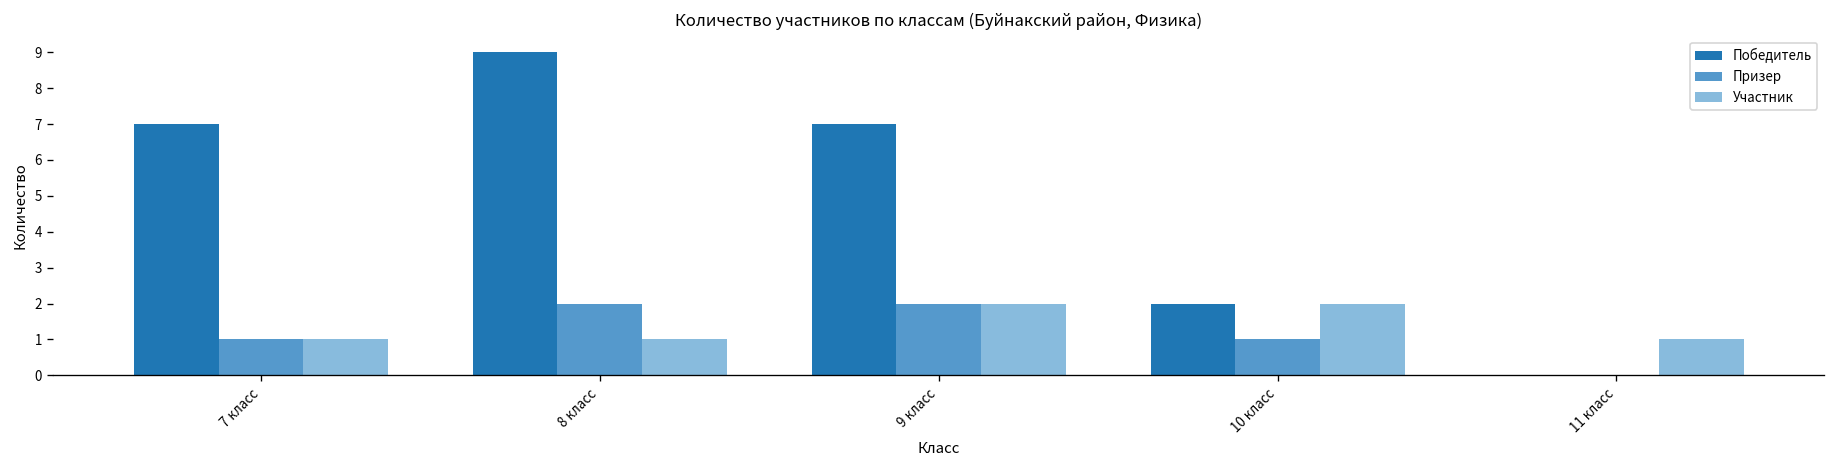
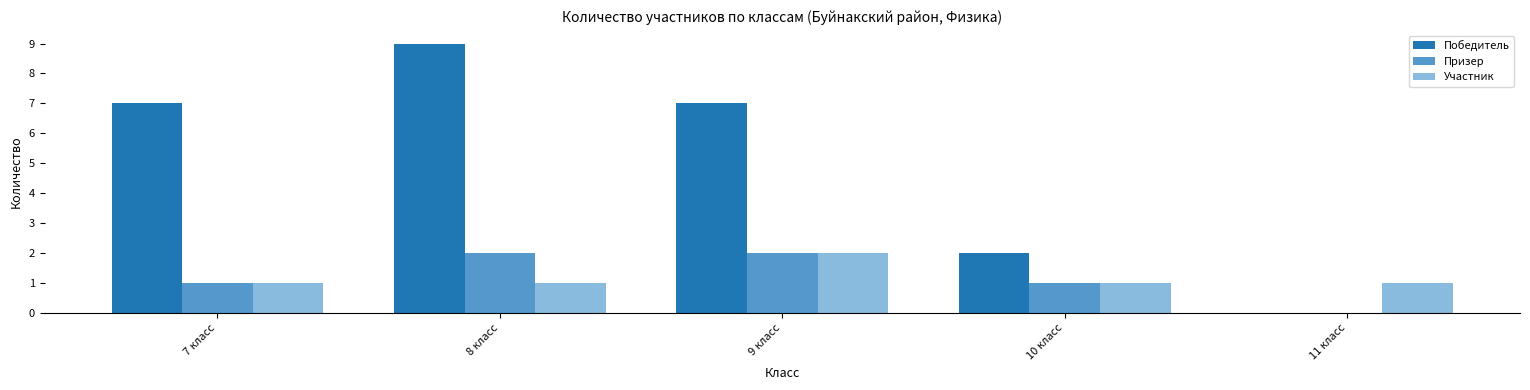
Участник, 10 класс: 2 -> 1
